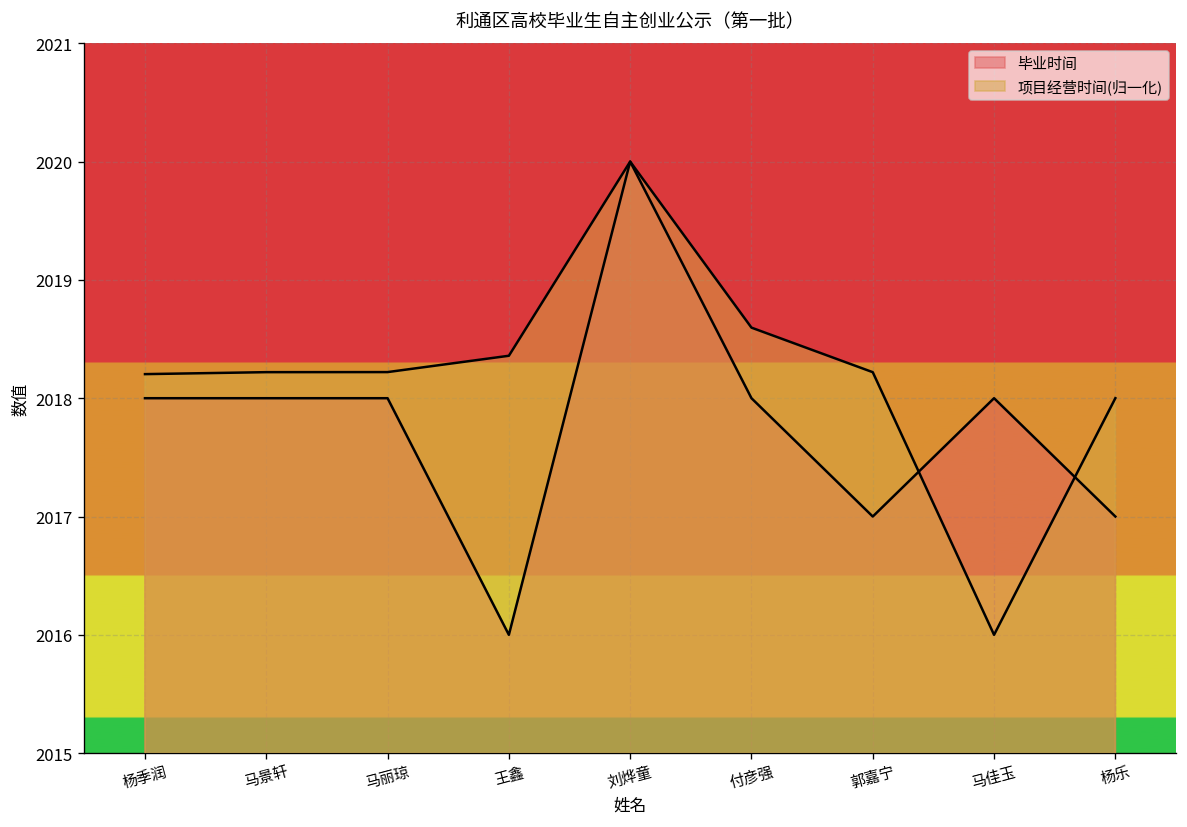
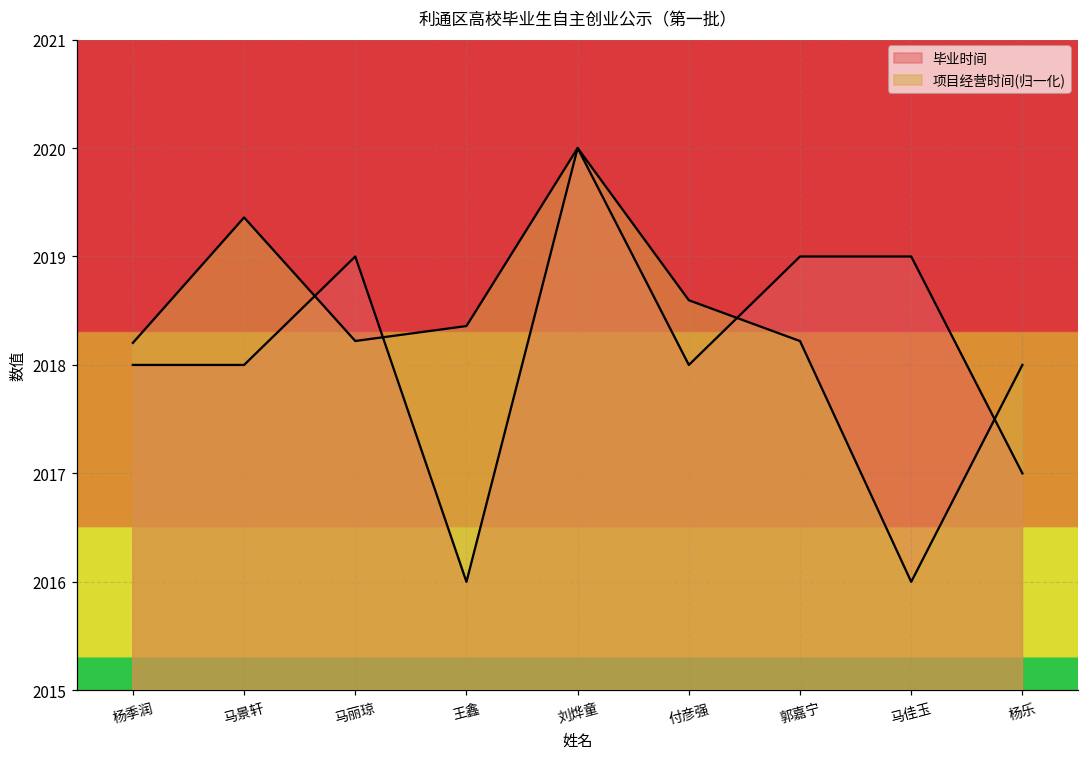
项目经营时间(归一化), 马景轩: 2018.2 -> 2019.4
毕业时间, 马丽琼: 2018 -> 2019
毕业时间, 郭嘉宁: 2017 -> 2019
毕业时间, 马佳玉: 2018 -> 2019
